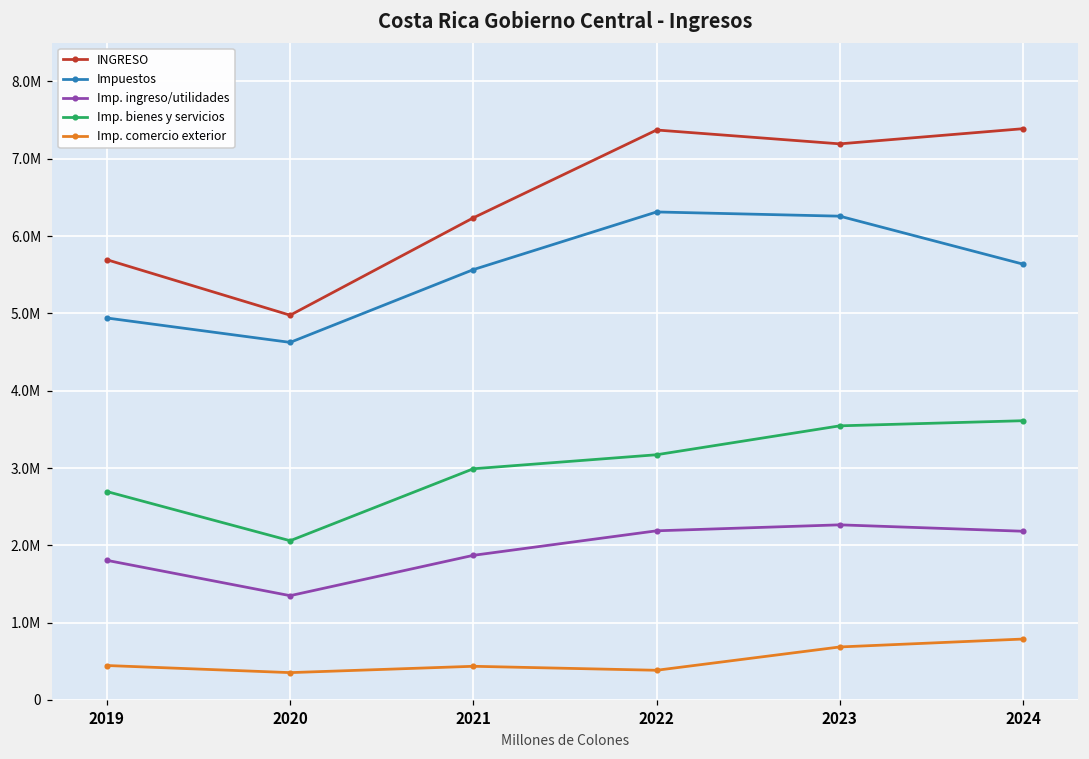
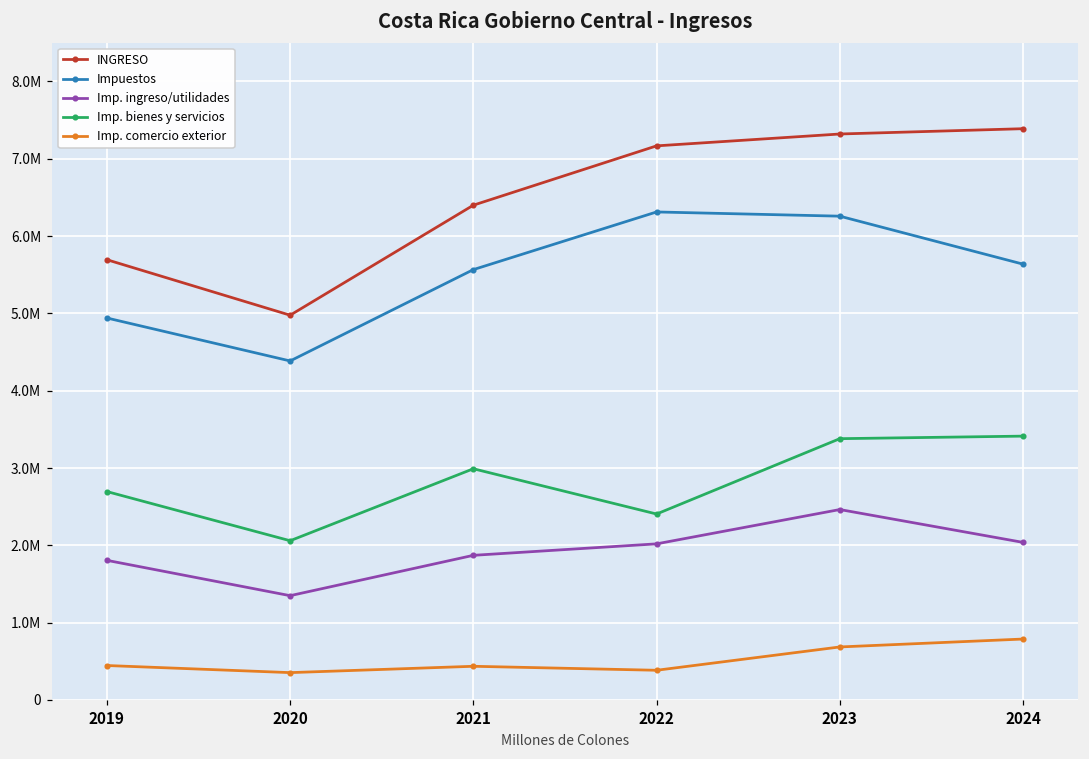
Impuestos, 2020: 4600000 -> 4400000
INGRESO, 2021: 6200000 -> 6400000
INGRESO, 2022: 7400000 -> 7200000
Imp. ingreso/utilidades, 2022: 2200000 -> 2000000
Imp. bienes y servicios, 2022: 3200000 -> 2400000
INGRESO, 2023: 7200000 -> 7300000
Imp. ingreso/utilidades, 2023: 2300000 -> 2500000
Imp. bienes y servicios, 2023: 3500000 -> 3400000
Imp. ingreso/utilidades, 2024: 2200000 -> 2000000
Imp. bienes y servicios, 2024: 3600000 -> 3400000
